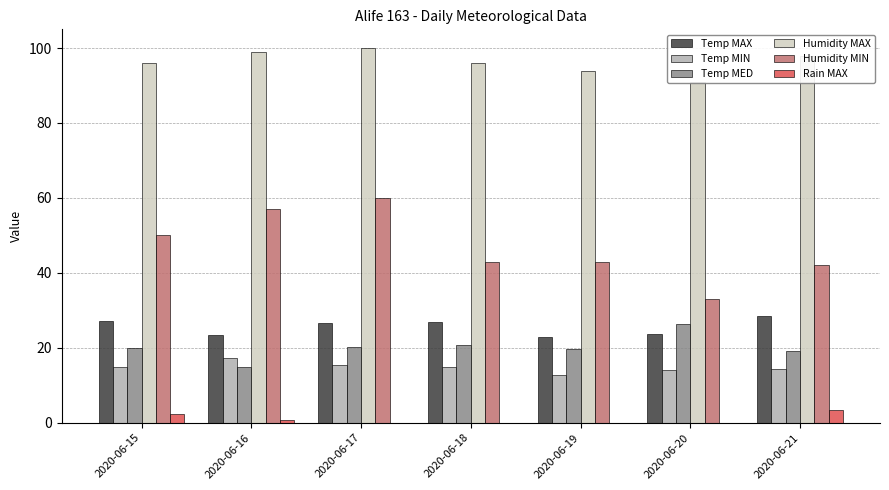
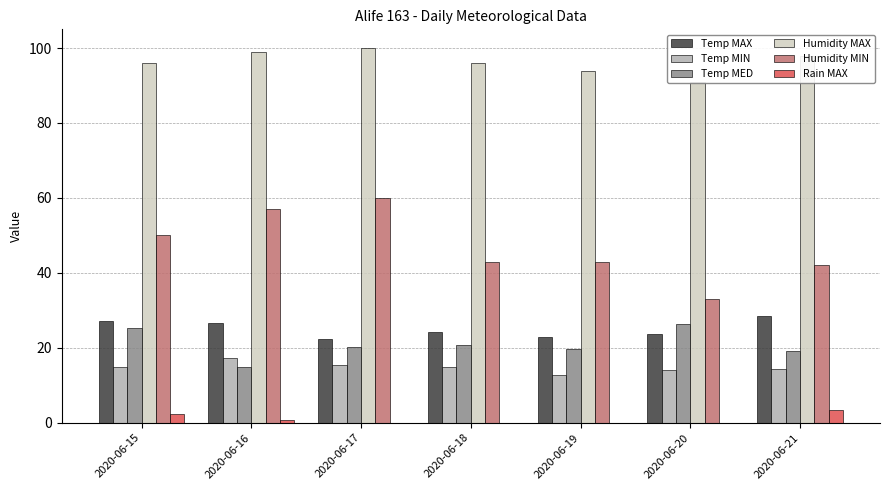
Temp MED, 2020-06-15: 20 -> 25
Temp MAX, 2020-06-16: 23 -> 27
Temp MAX, 2020-06-17: 27 -> 22
Temp MAX, 2020-06-18: 27 -> 24
